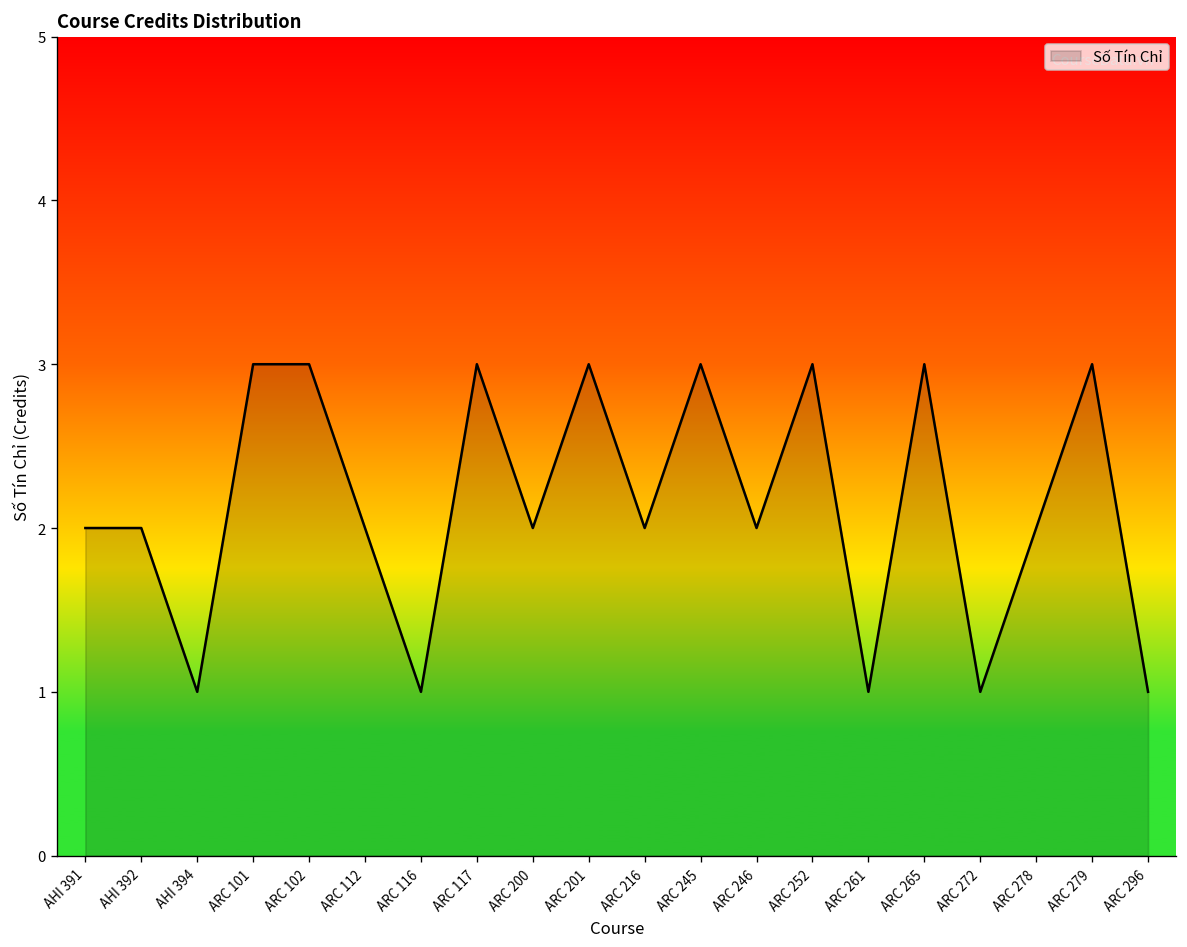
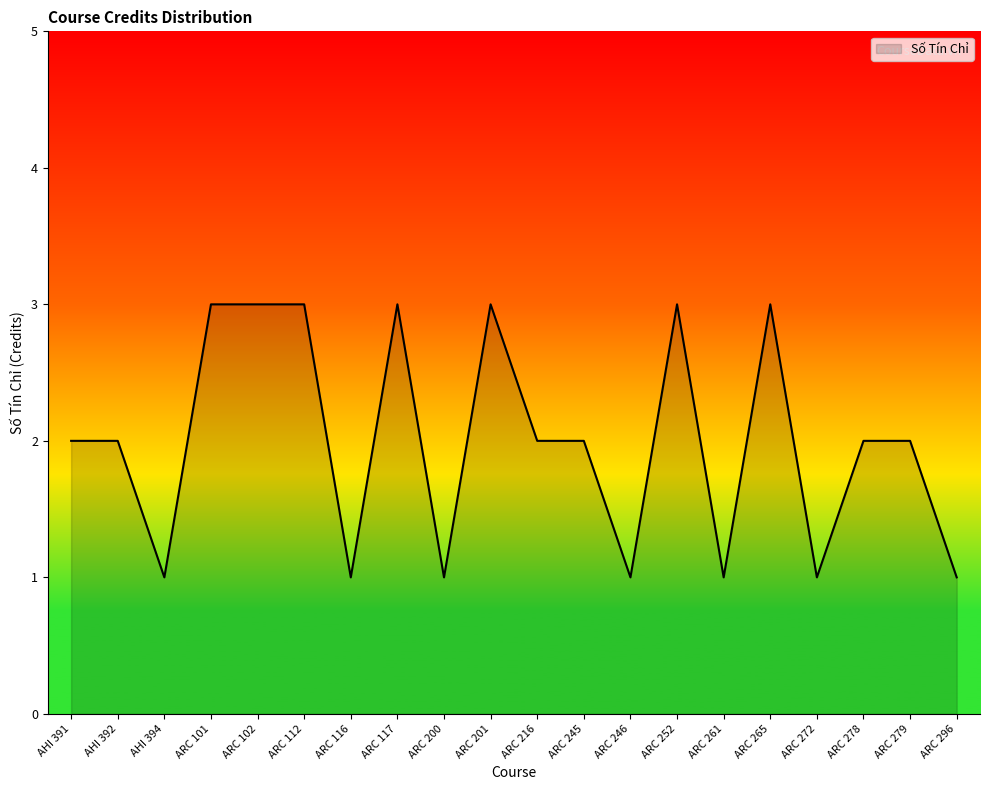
ARC 112: 2 -> 3
ARC 200: 2 -> 1
ARC 245: 3 -> 2
ARC 246: 2 -> 1
ARC 279: 3 -> 2
